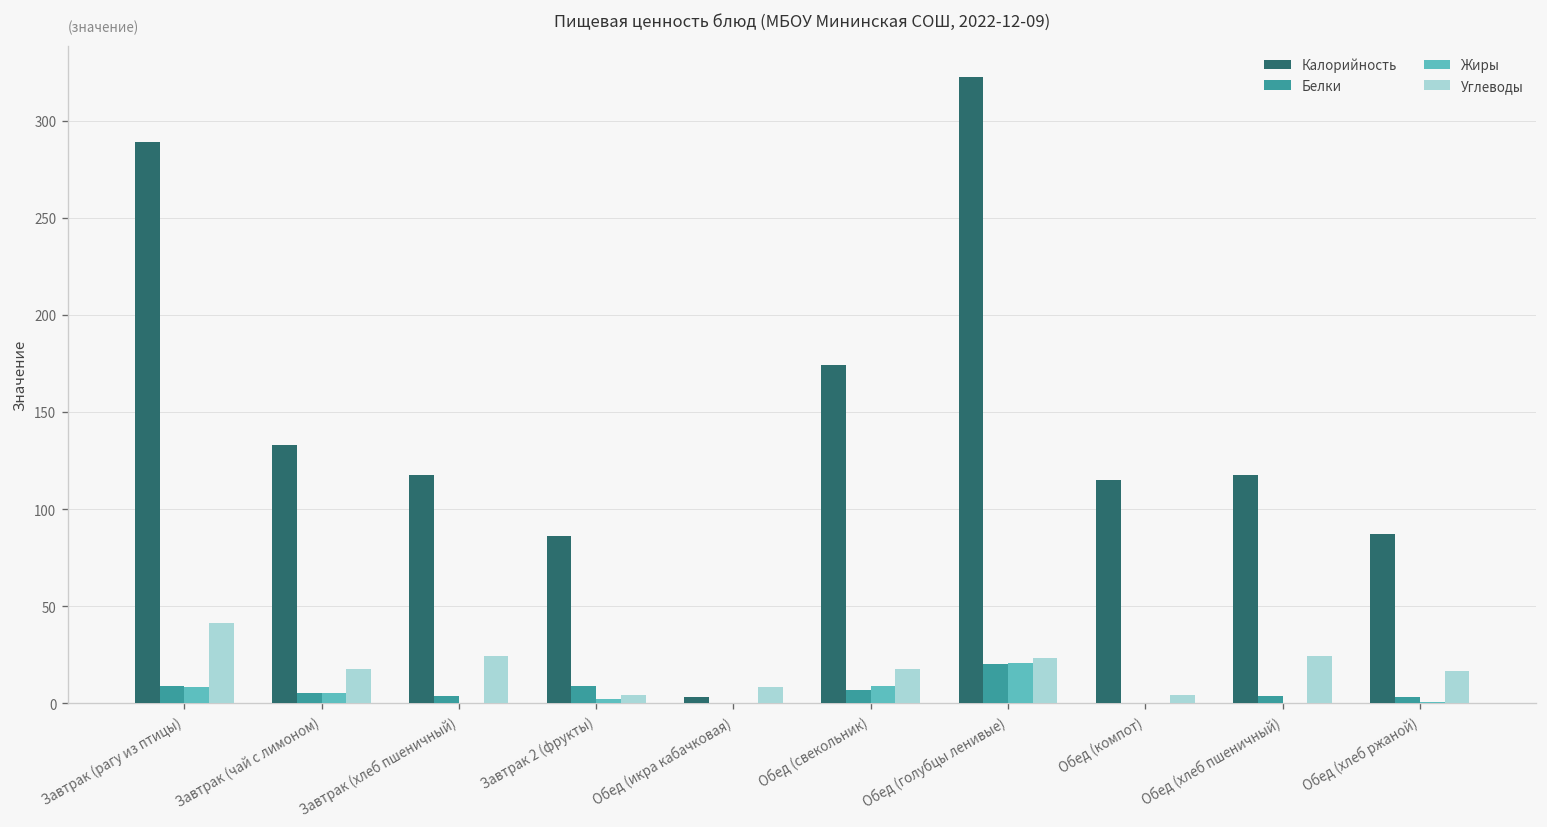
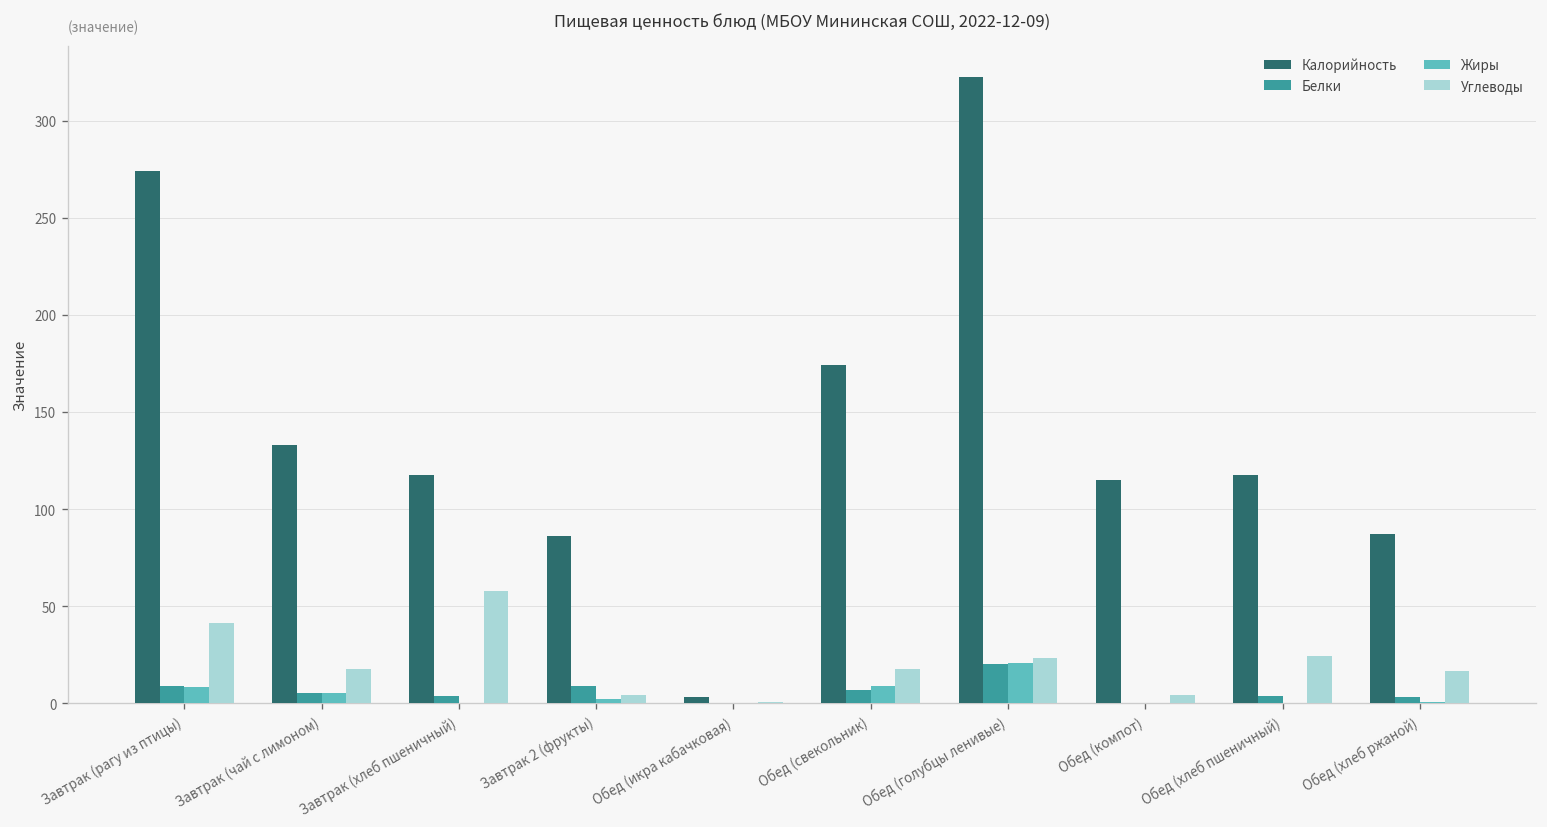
Калорийность, Завтрак (рагу из птицы): 289 -> 274
Углеводы, Завтрак (хлеб пшеничный): 25 -> 58
Углеводы, Обед (икра кабачковая): 8 -> 1
